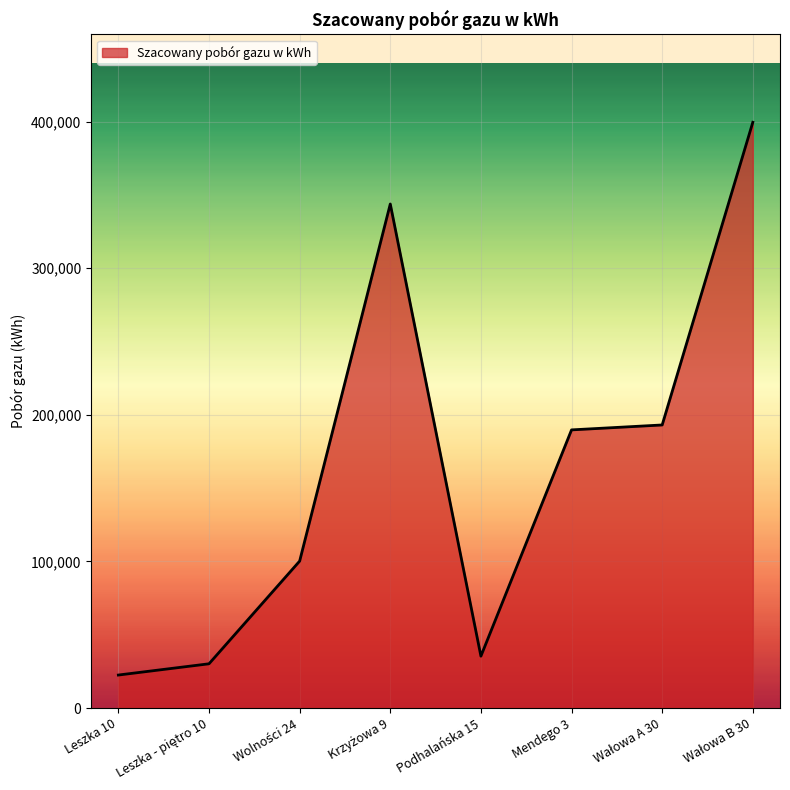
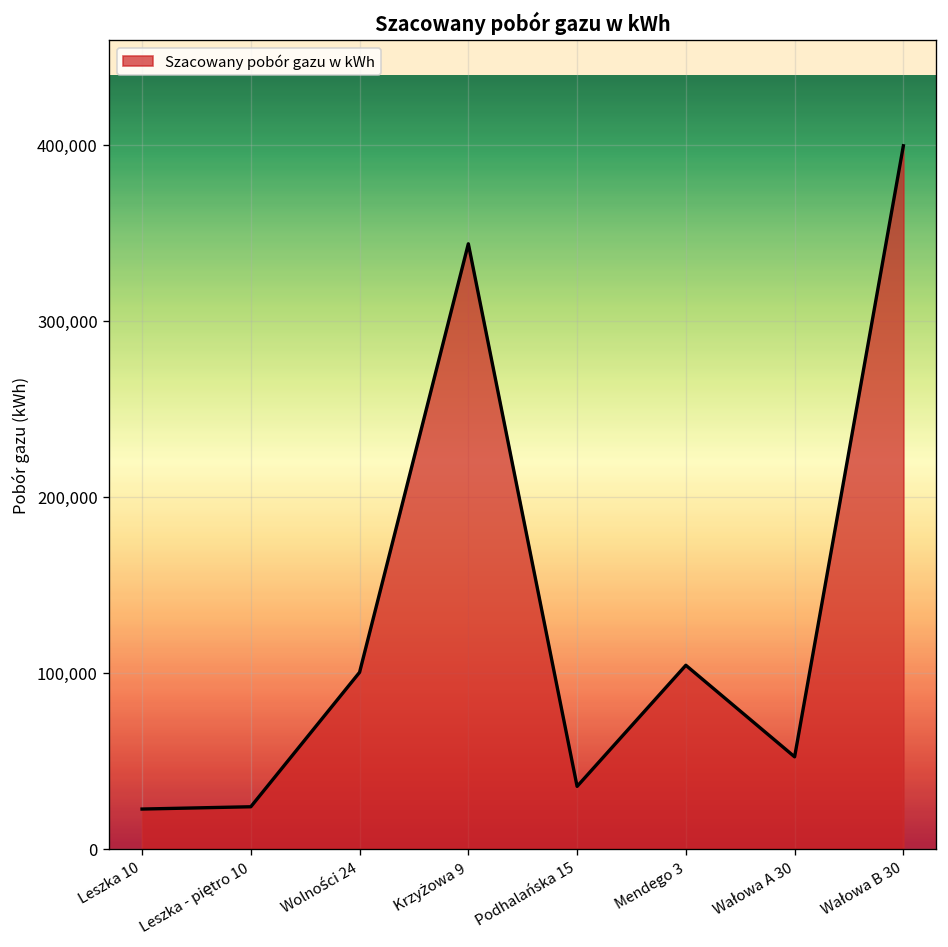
Leszka - piętro 10: 30,000 -> 24,000
Mendego 3: 190,000 -> 104,000
Wałowa A 30: 193,000 -> 52,000
